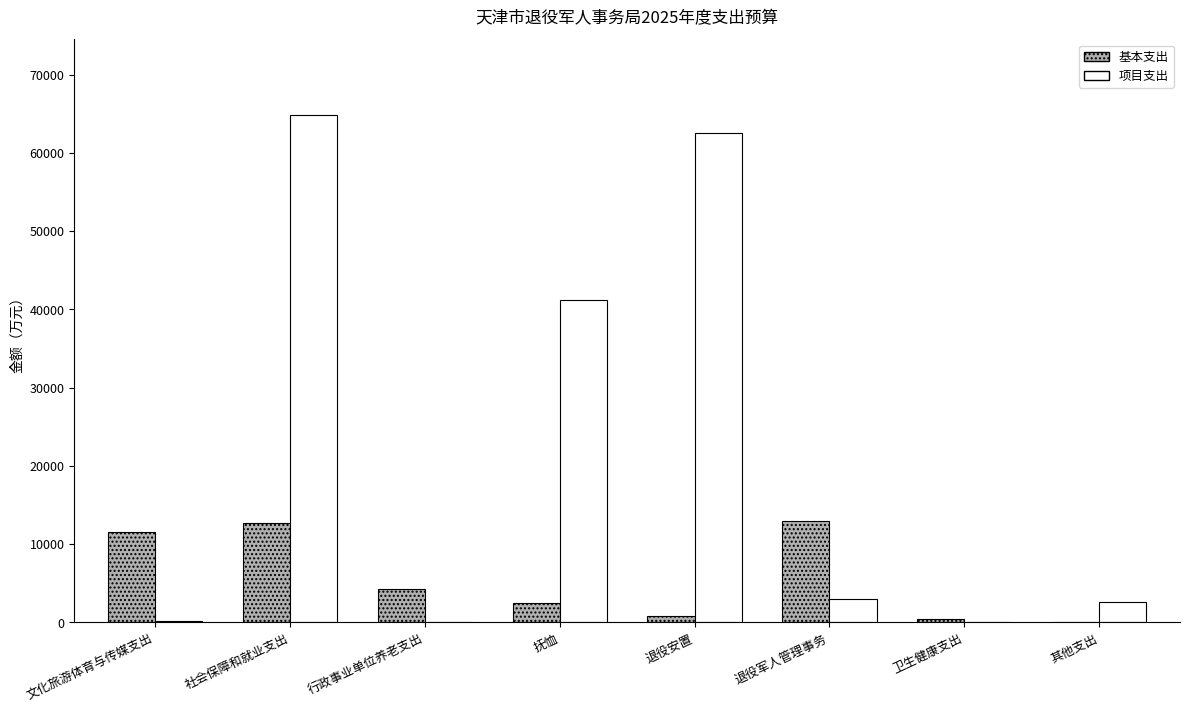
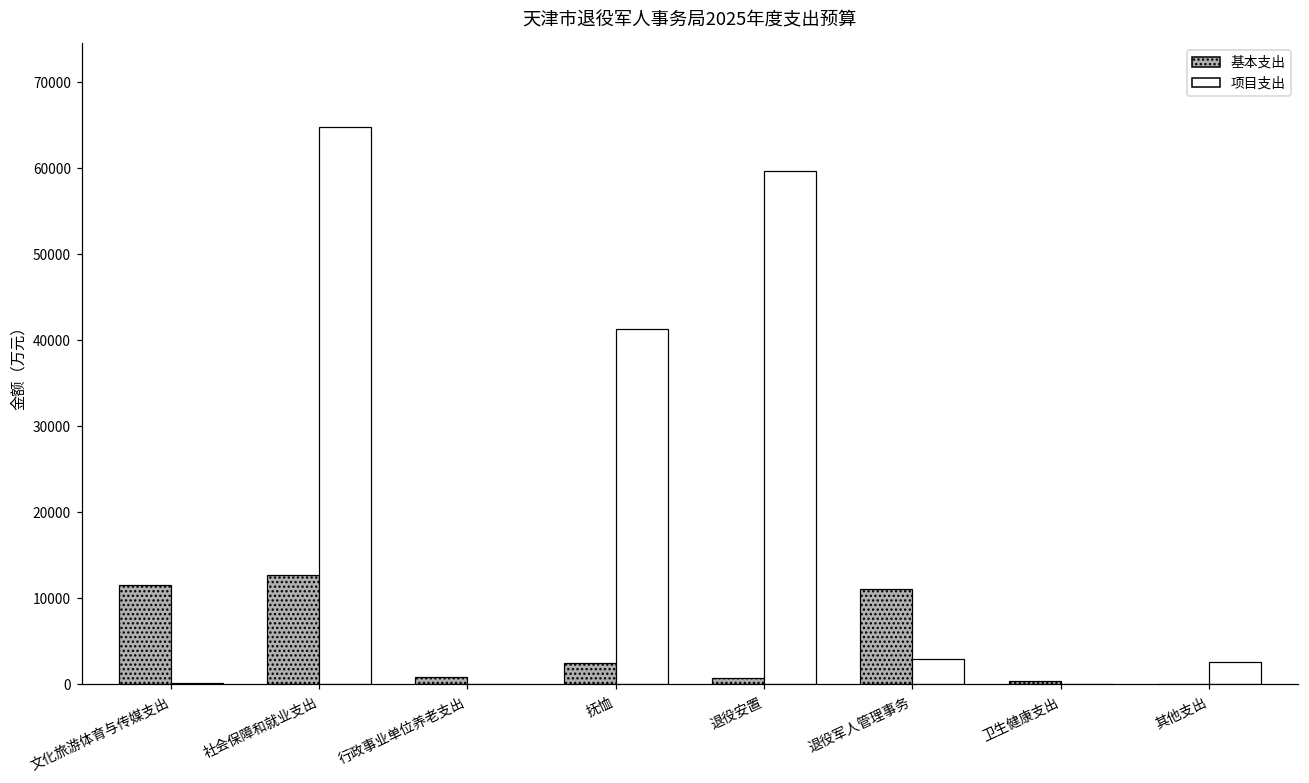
基本支出, 行政事业单位养老支出: 4000 -> 1000
项目支出, 退役安置: 63000 -> 60000
基本支出, 退役军人管理事务: 13000 -> 11000
